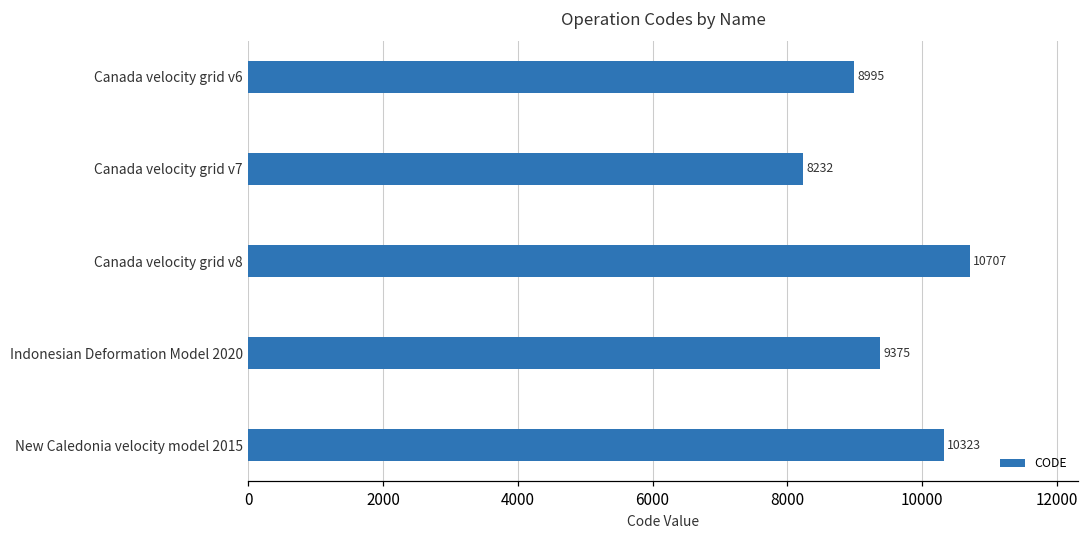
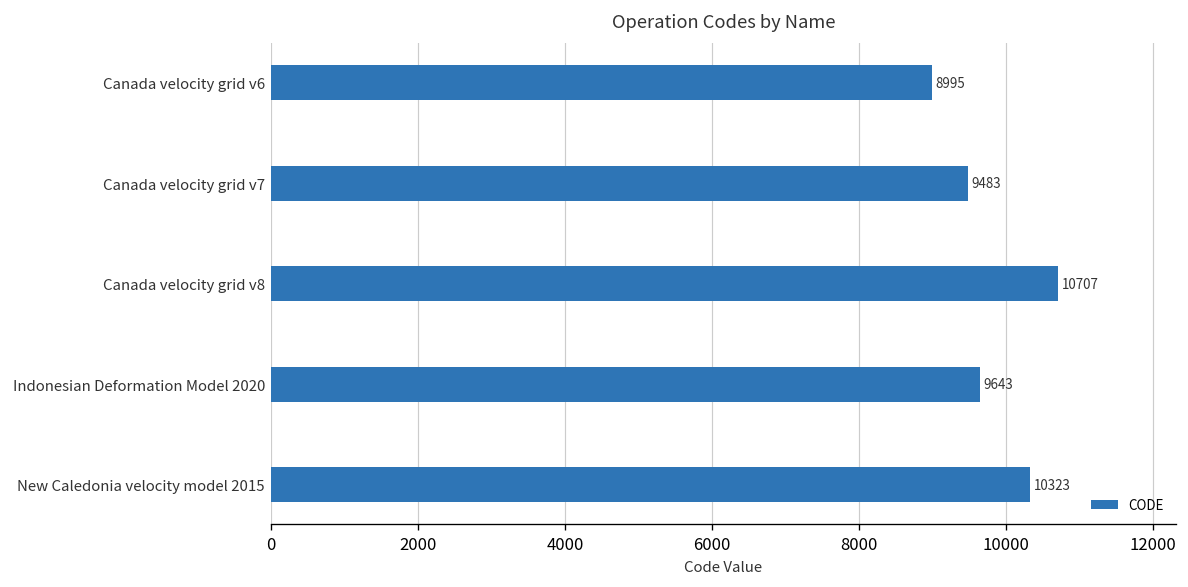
Canada velocity grid v7: 8232 -> 9483
Indonesian Deformation Model 2020: 9375 -> 9643
